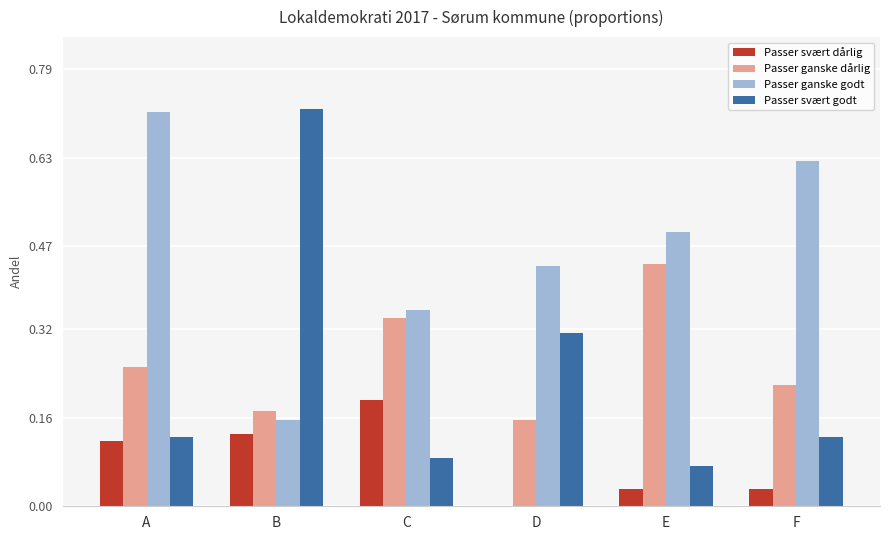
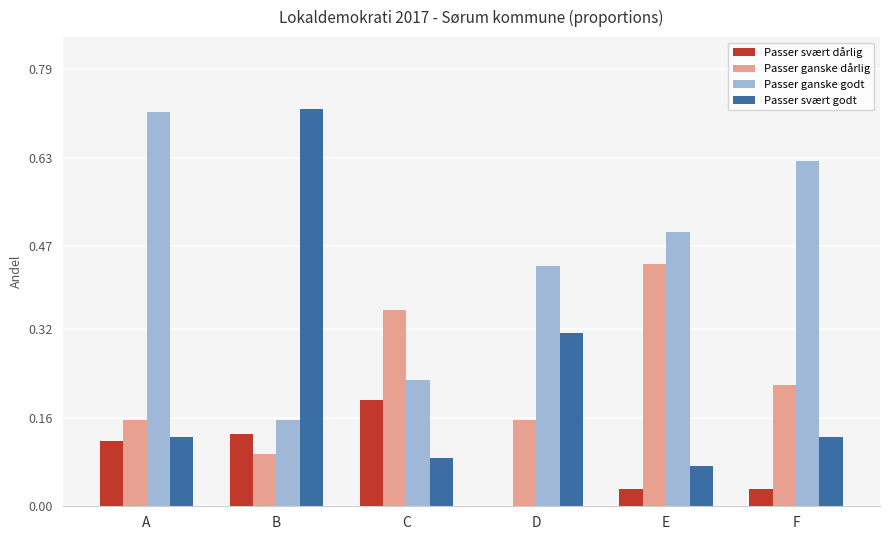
Passer ganske dårlig, A: 0.25 -> 0.16
Passer ganske dårlig, B: 0.17 -> 0.09
Passer ganske dårlig, C: 0.34 -> 0.36
Passer ganske godt, C: 0.36 -> 0.23
